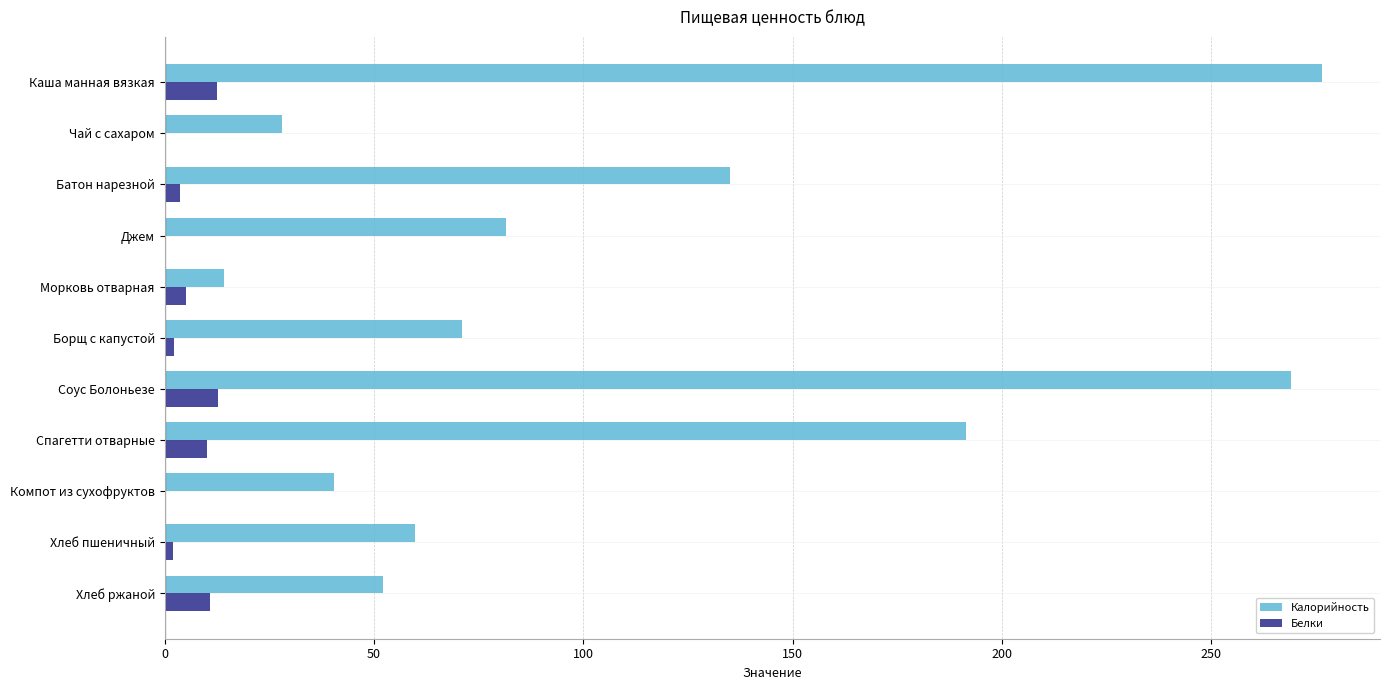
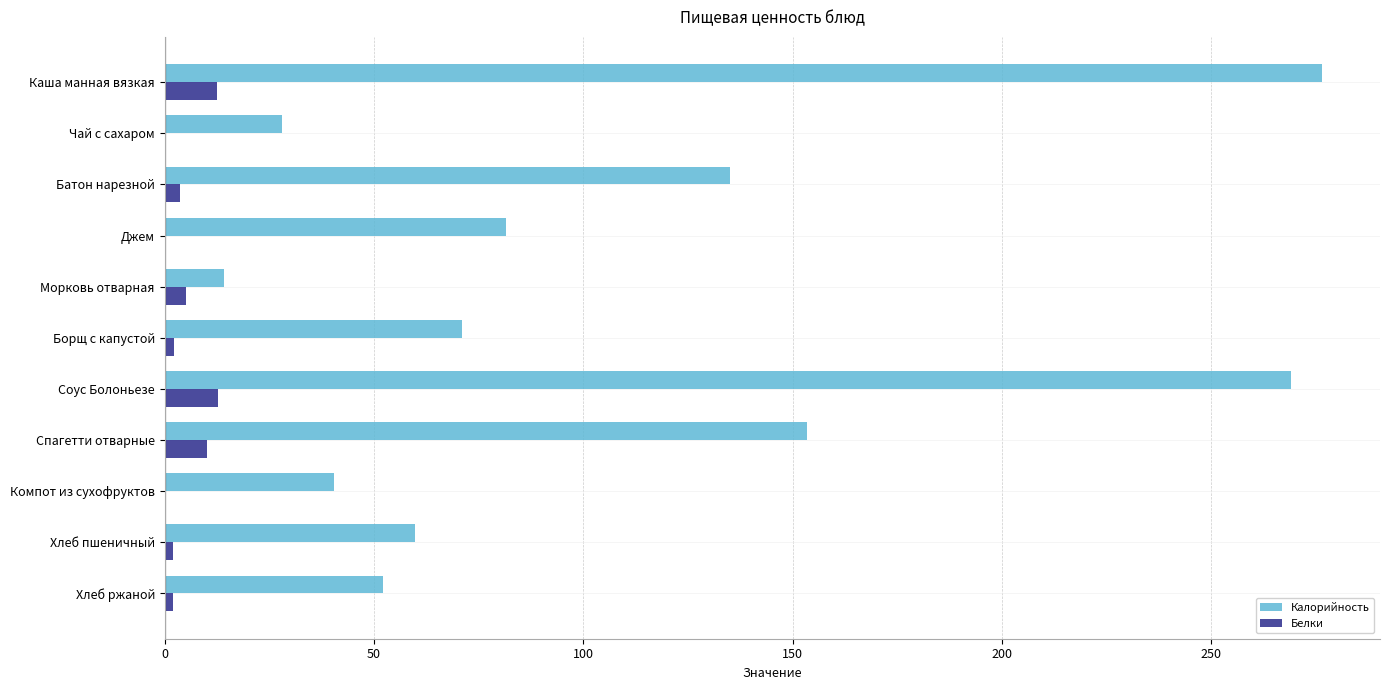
Калорийность, Спагетти отварные: 191 -> 153
Белки, Хлеб ржаной: 11 -> 2
